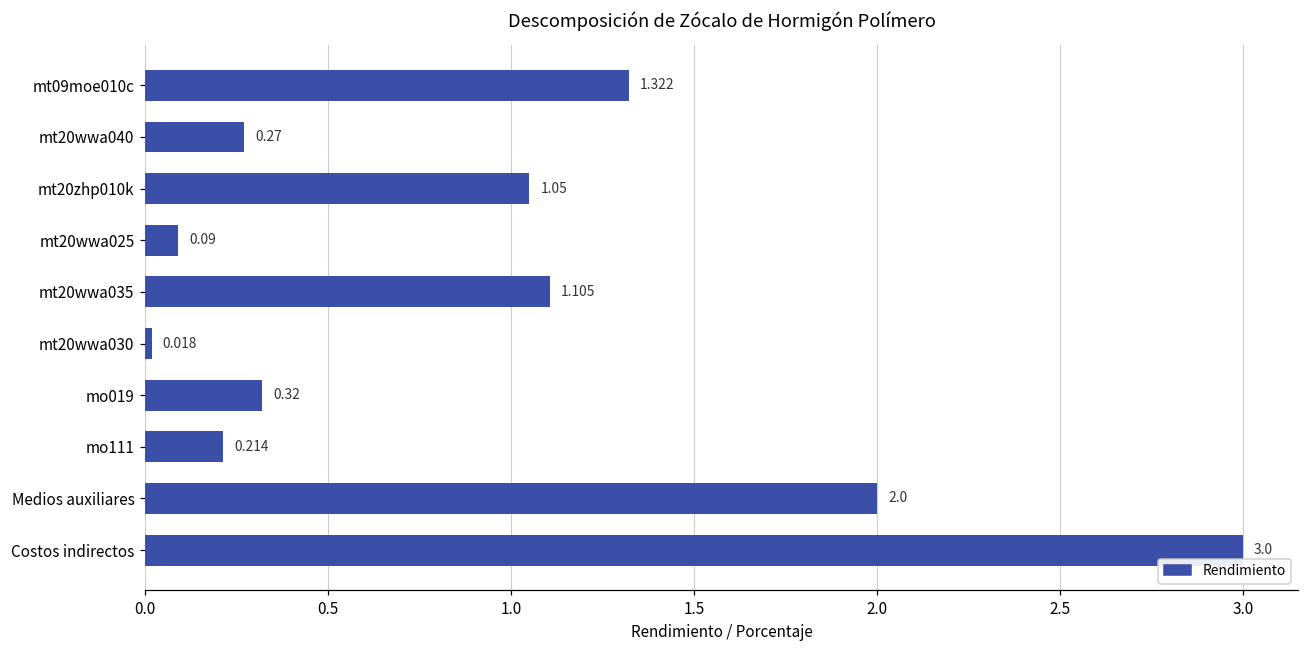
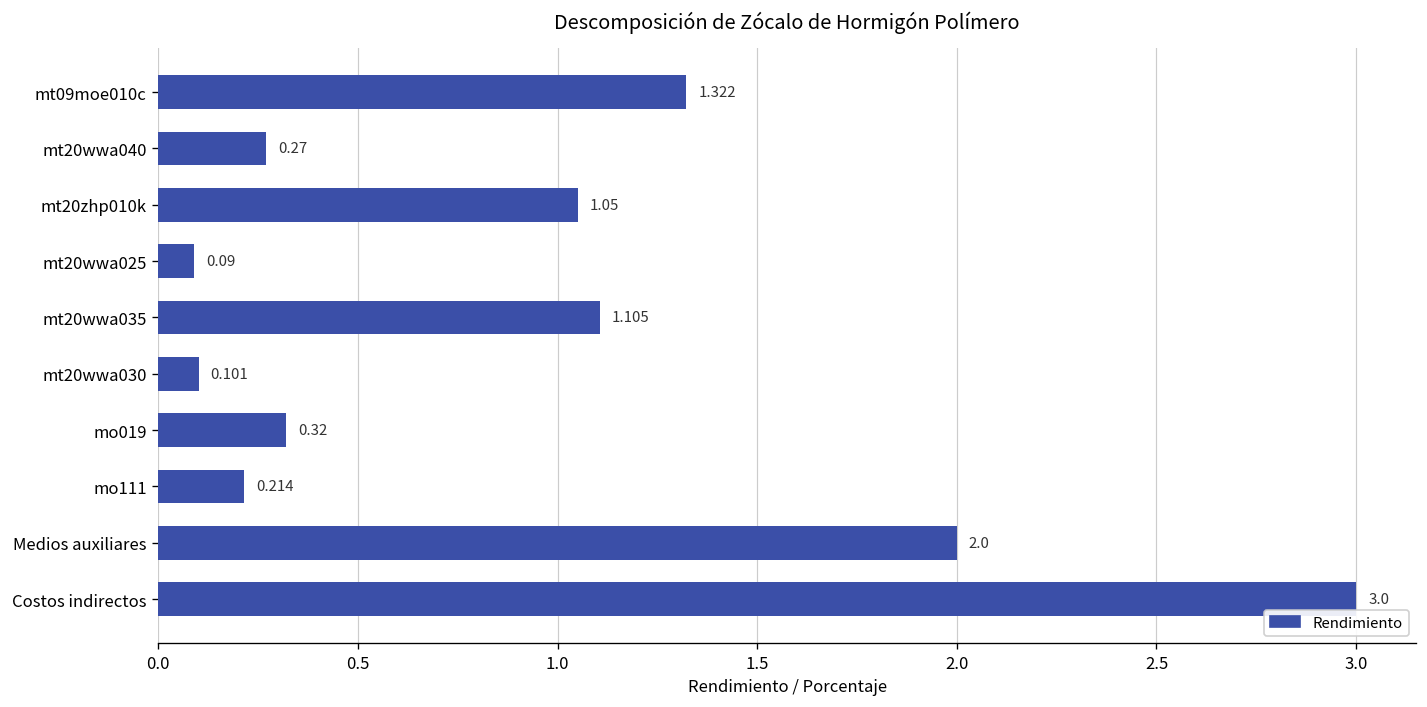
mt20wwa030: 0.018 -> 0.101
